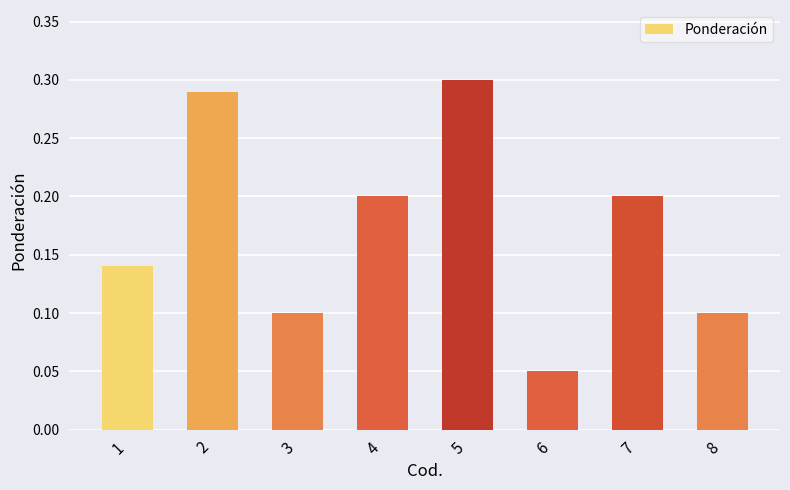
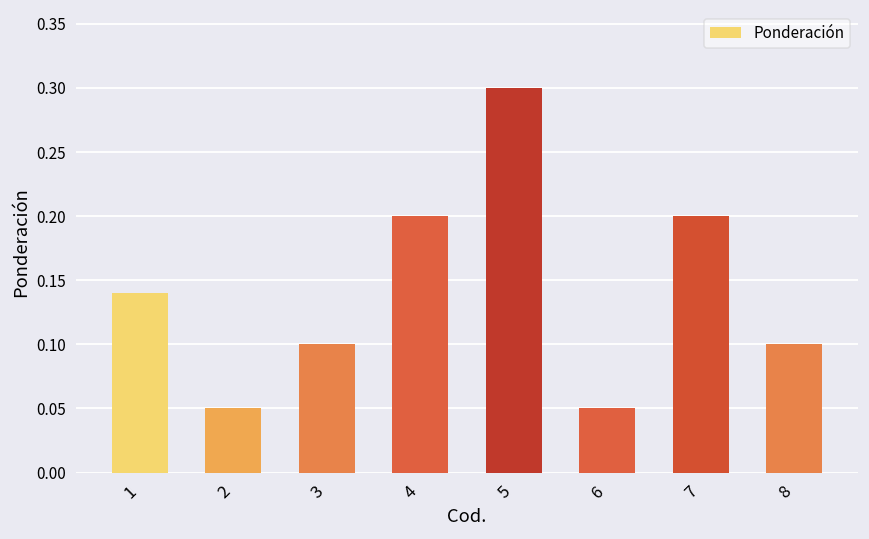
2: 0.29 -> 0.05
